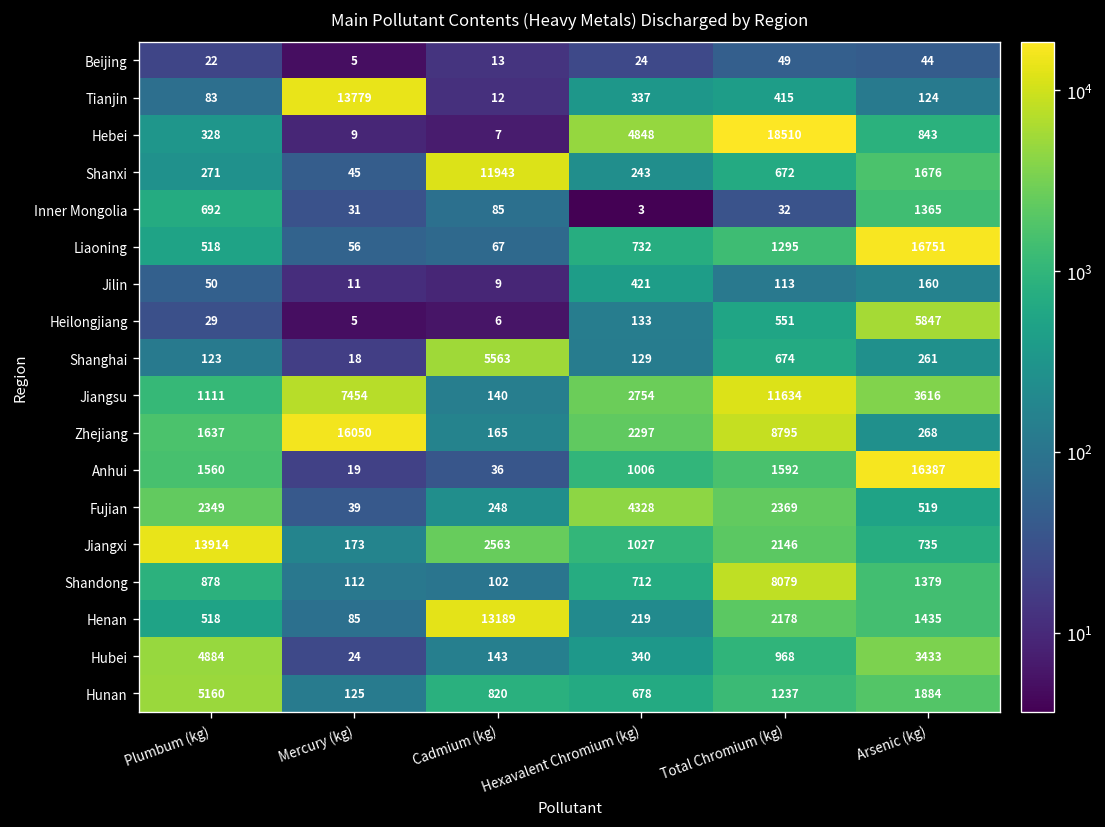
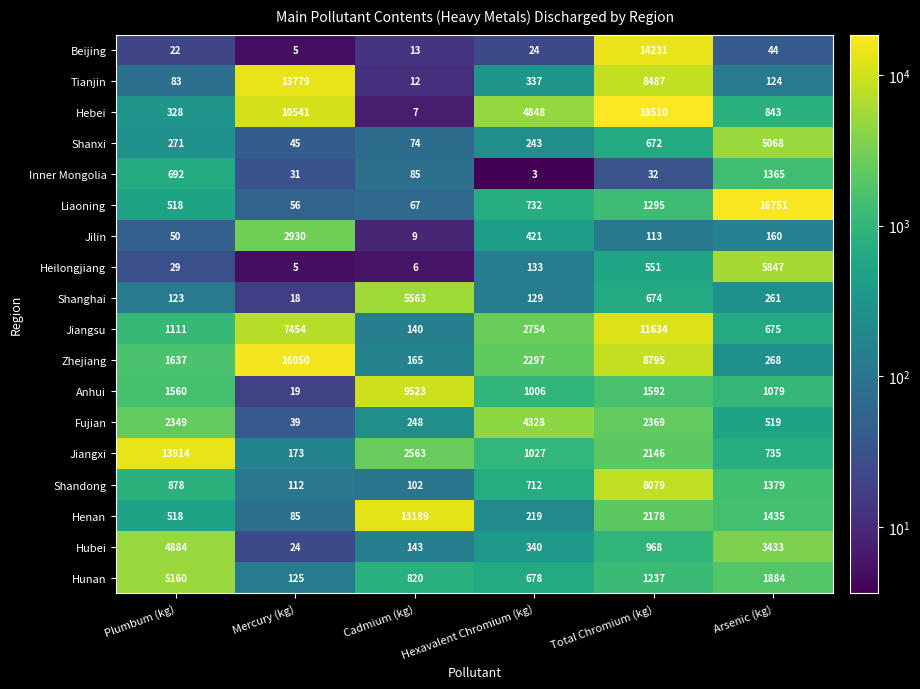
Beijing, Total Chromium (kg): 49 -> 14231
Tianjin, Total Chromium (kg): 415 -> 8487
Hebei, Mercury (kg): 9 -> 10541
Shanxi, Cadmium (kg): 11943 -> 74
Shanxi, Arsenic (kg): 1676 -> 5068
Jilin, Mercury (kg): 11 -> 2930
Jiangsu, Arsenic (kg): 3616 -> 675
Anhui, Cadmium (kg): 36 -> 9523
Anhui, Arsenic (kg): 16387 -> 1079
